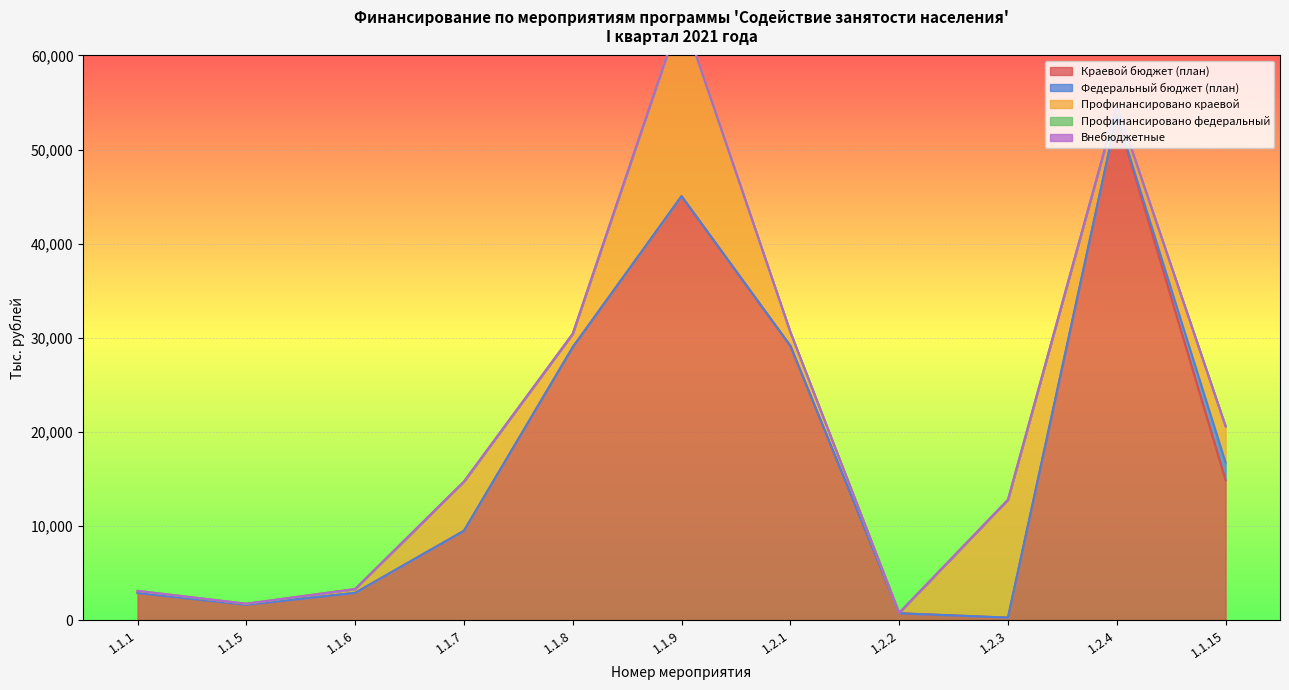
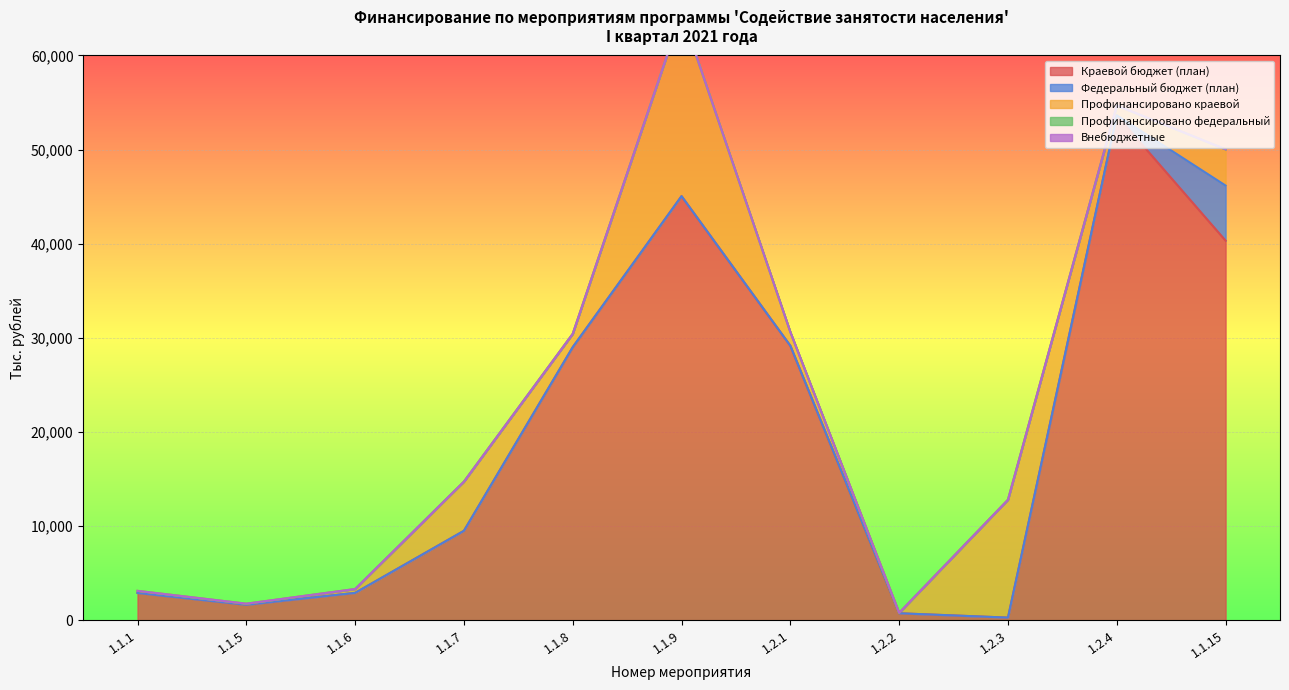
Краевой бюджет (план), 1.1.15: 15,000 -> 40,000
Федеральный бюджет (план), 1.1.15: 2,000 -> 6,000
